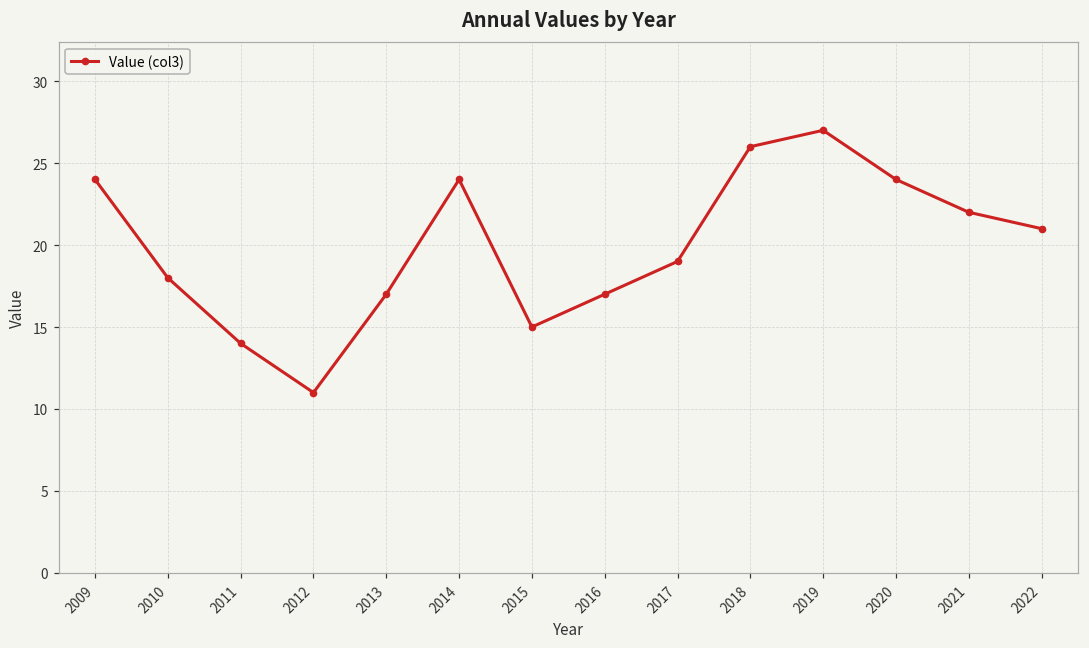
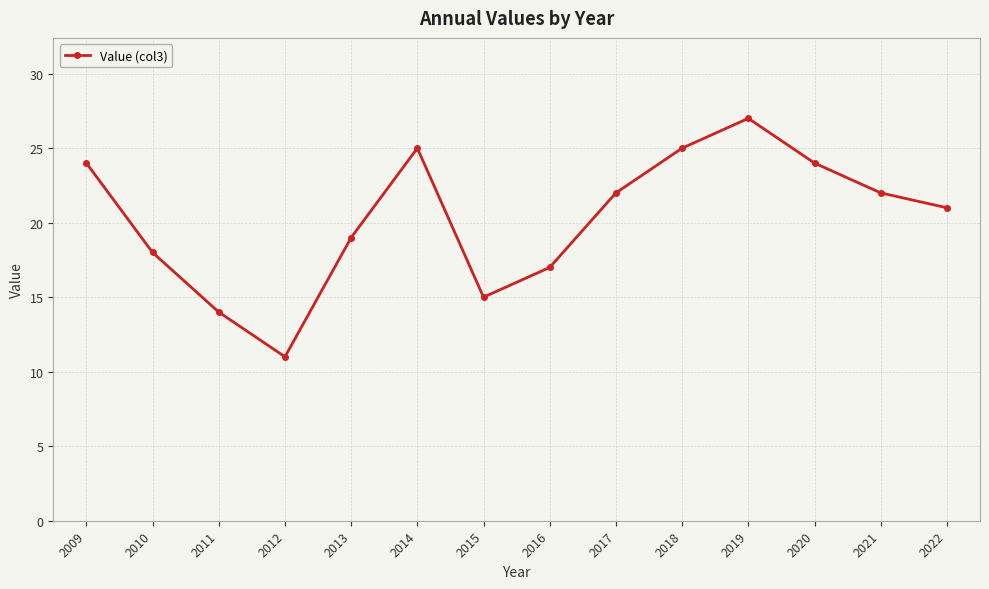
2013: 17 -> 19
2014: 24 -> 25
2017: 19 -> 22
2018: 26 -> 25
